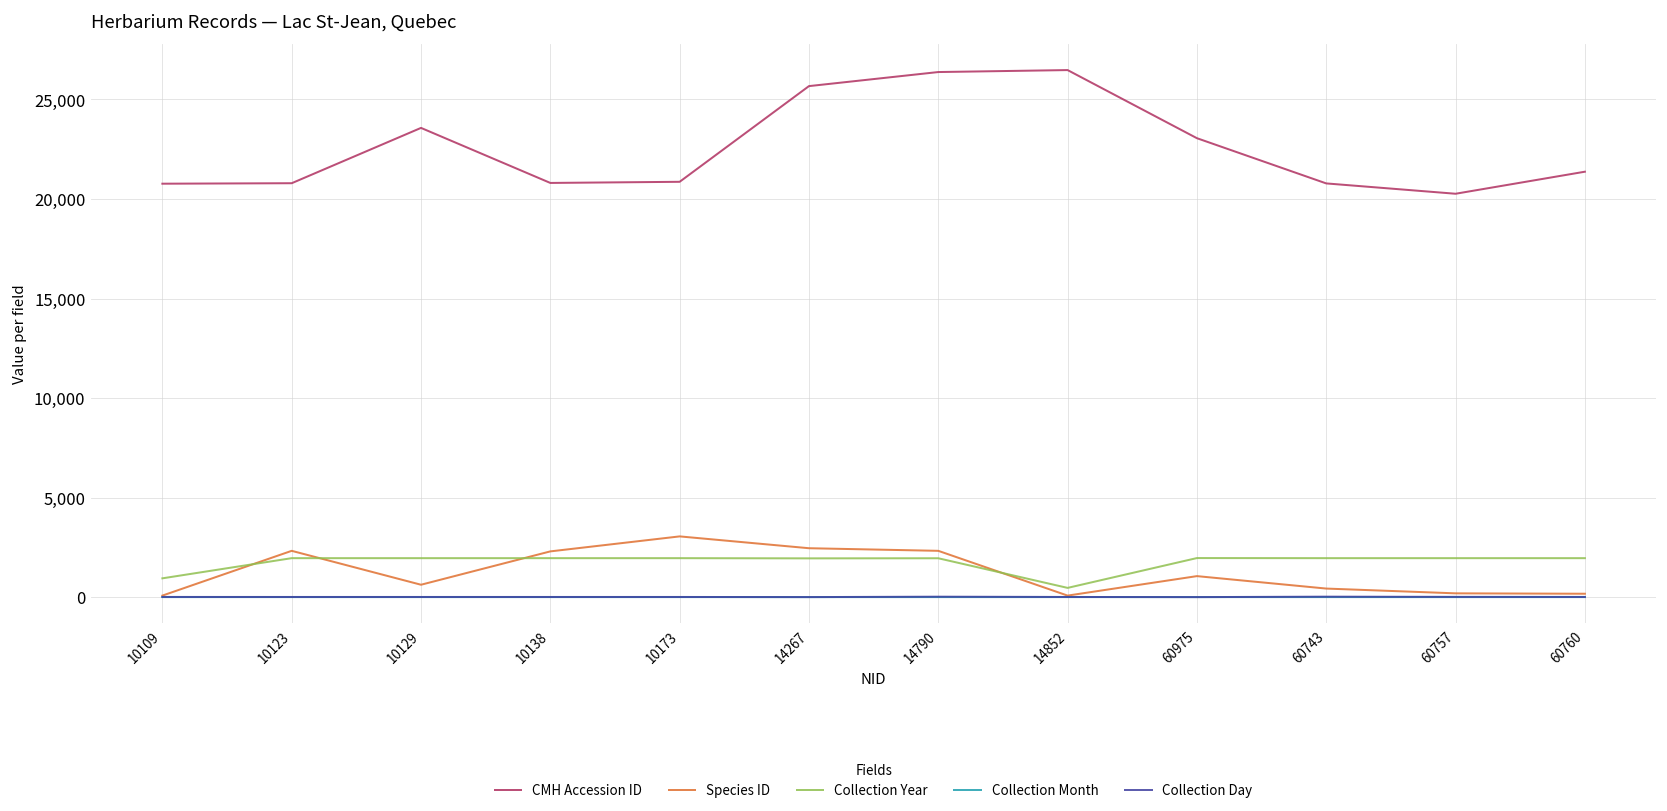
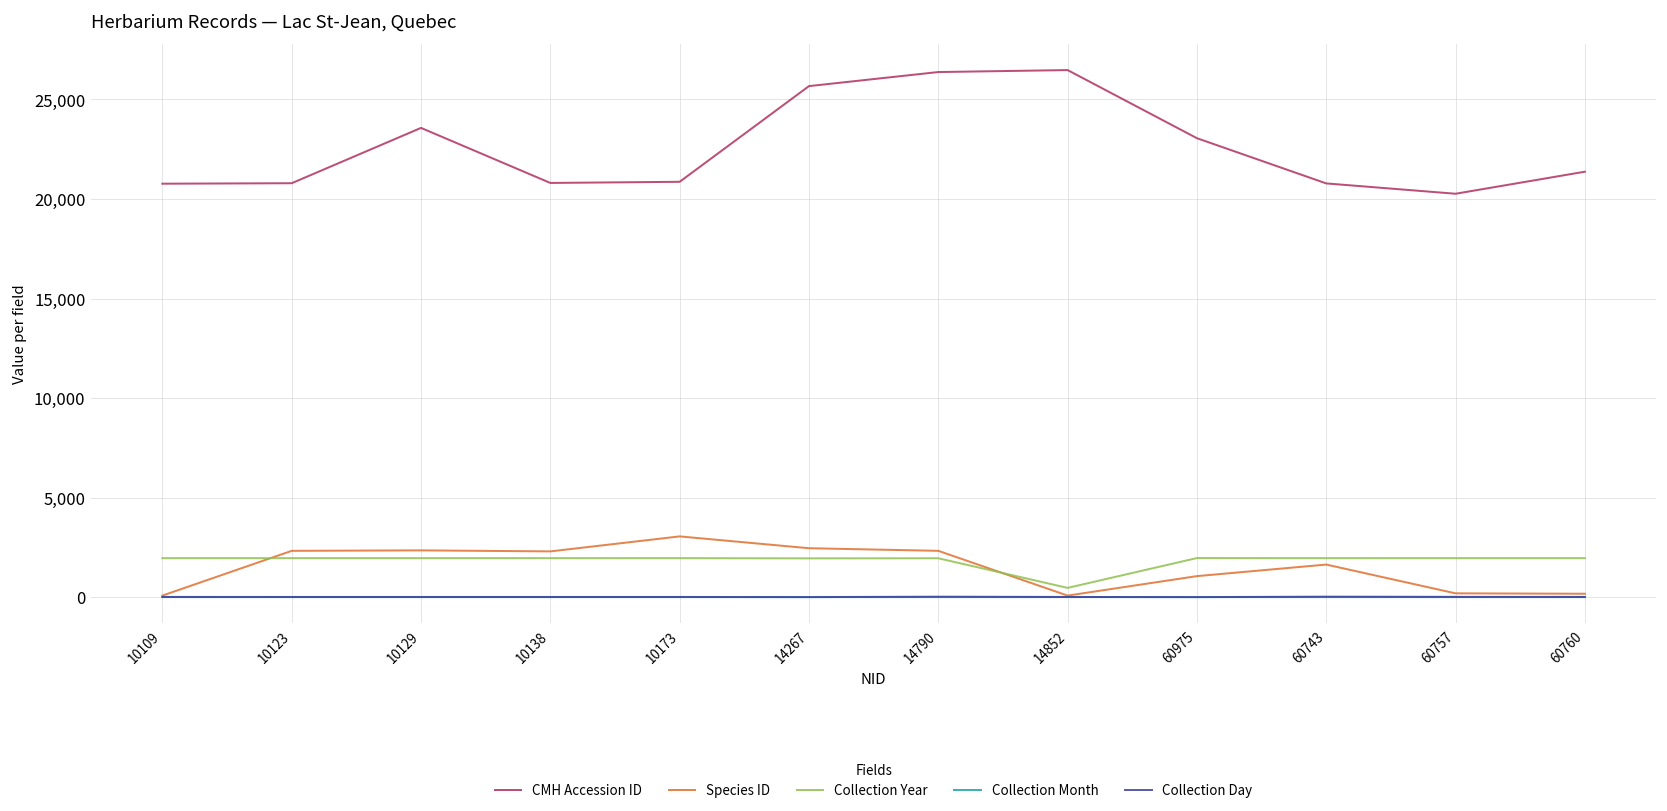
Collection Year, 10109: 1,000 -> 2,000
Species ID, 10129: 600 -> 2,400
Species ID, 60743: 400 -> 1,600
